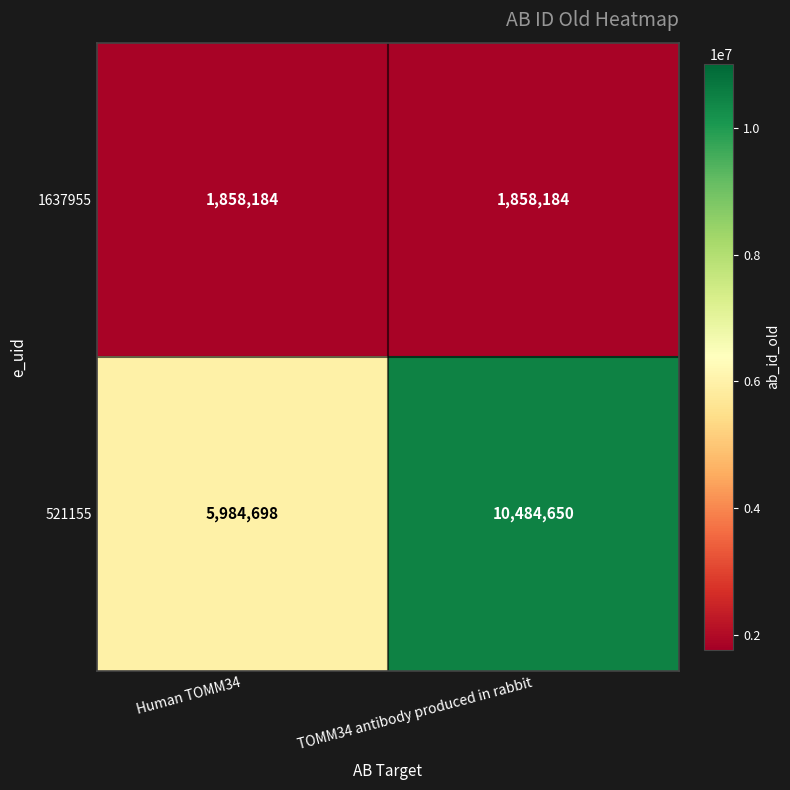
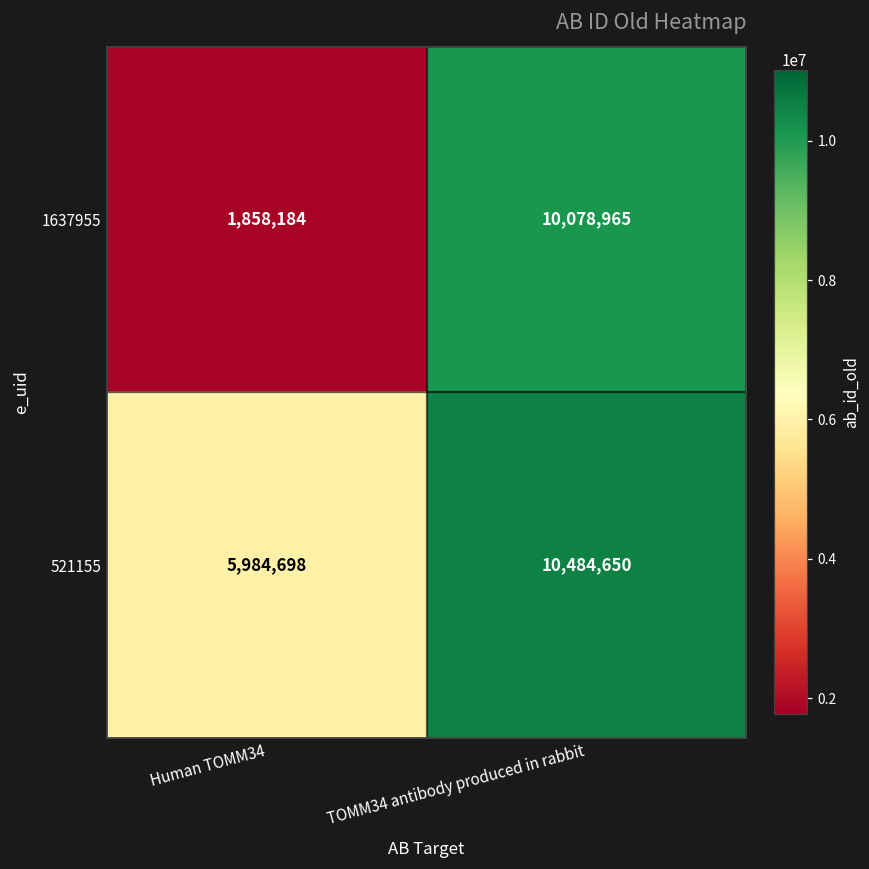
1637955, TOMM34 antibody produced in rabbit: 1,858,184 -> 10,078,965
